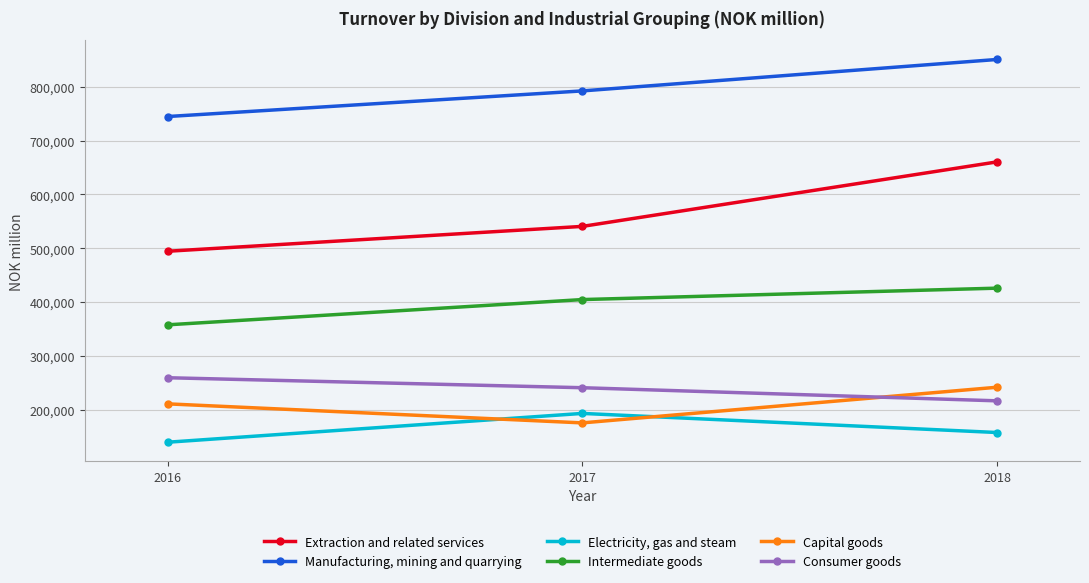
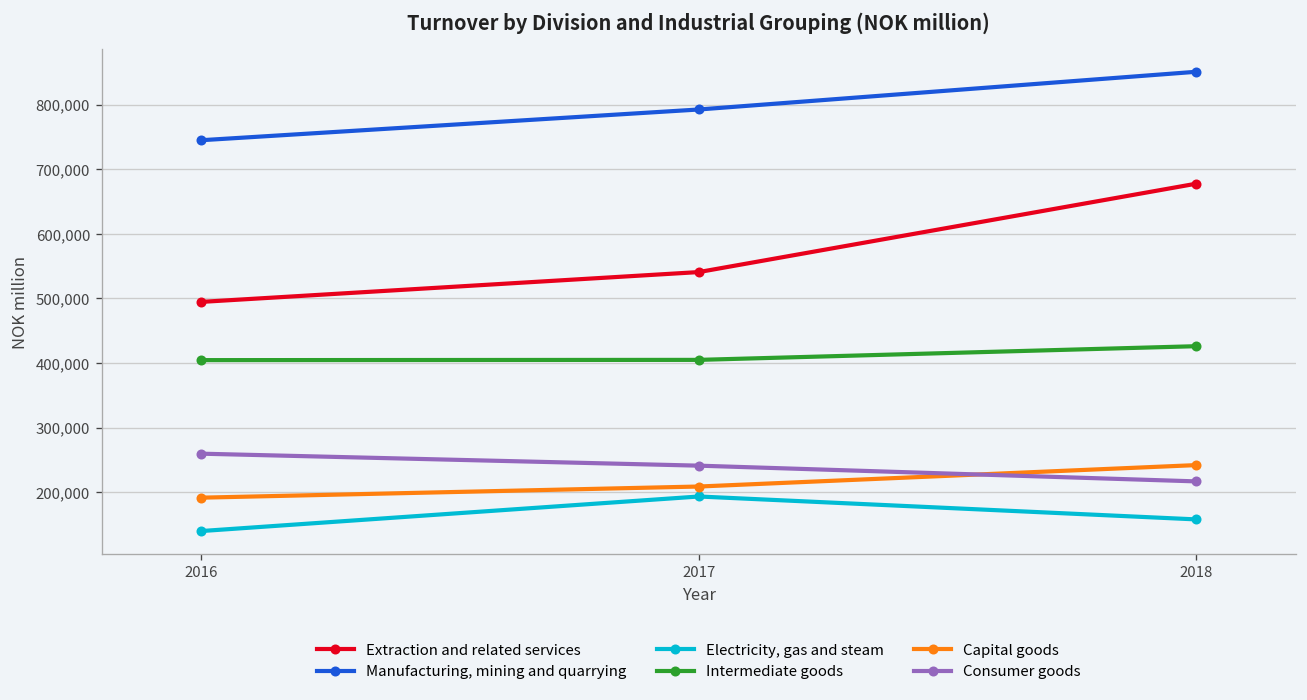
Intermediate goods, 2016: 360,000 -> 400,000
Capital goods, 2016: 210,000 -> 190,000
Capital goods, 2017: 180,000 -> 210,000
Extraction and related services, 2018: 660,000 -> 680,000
